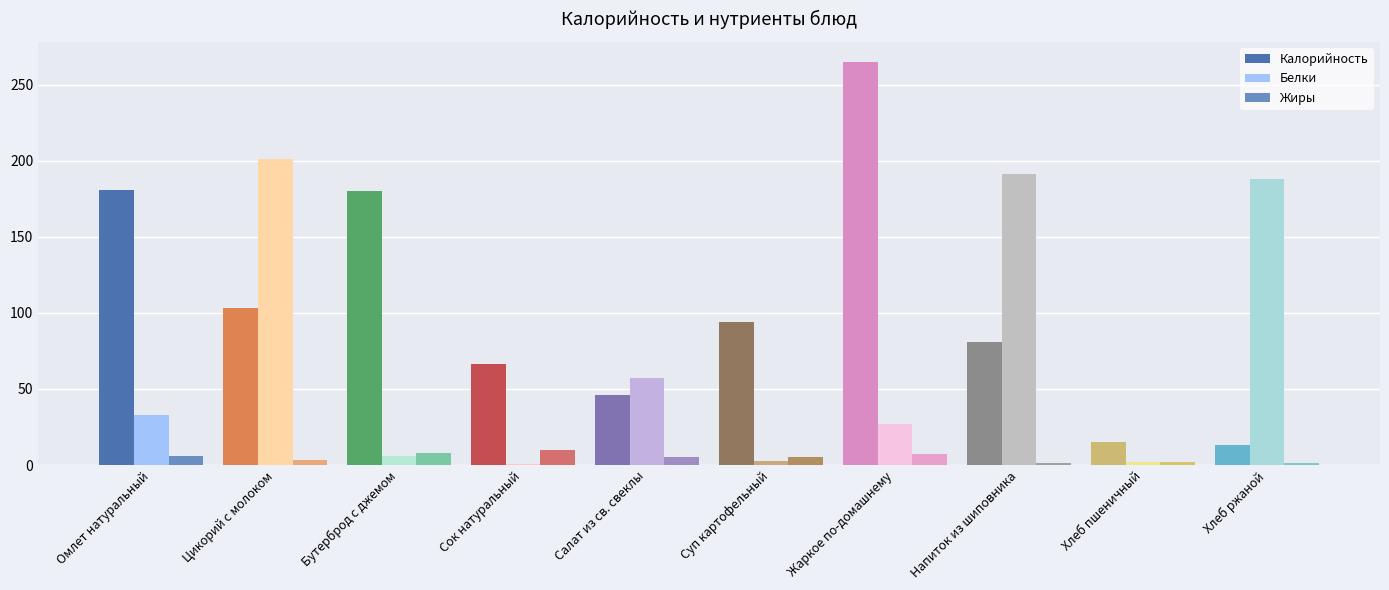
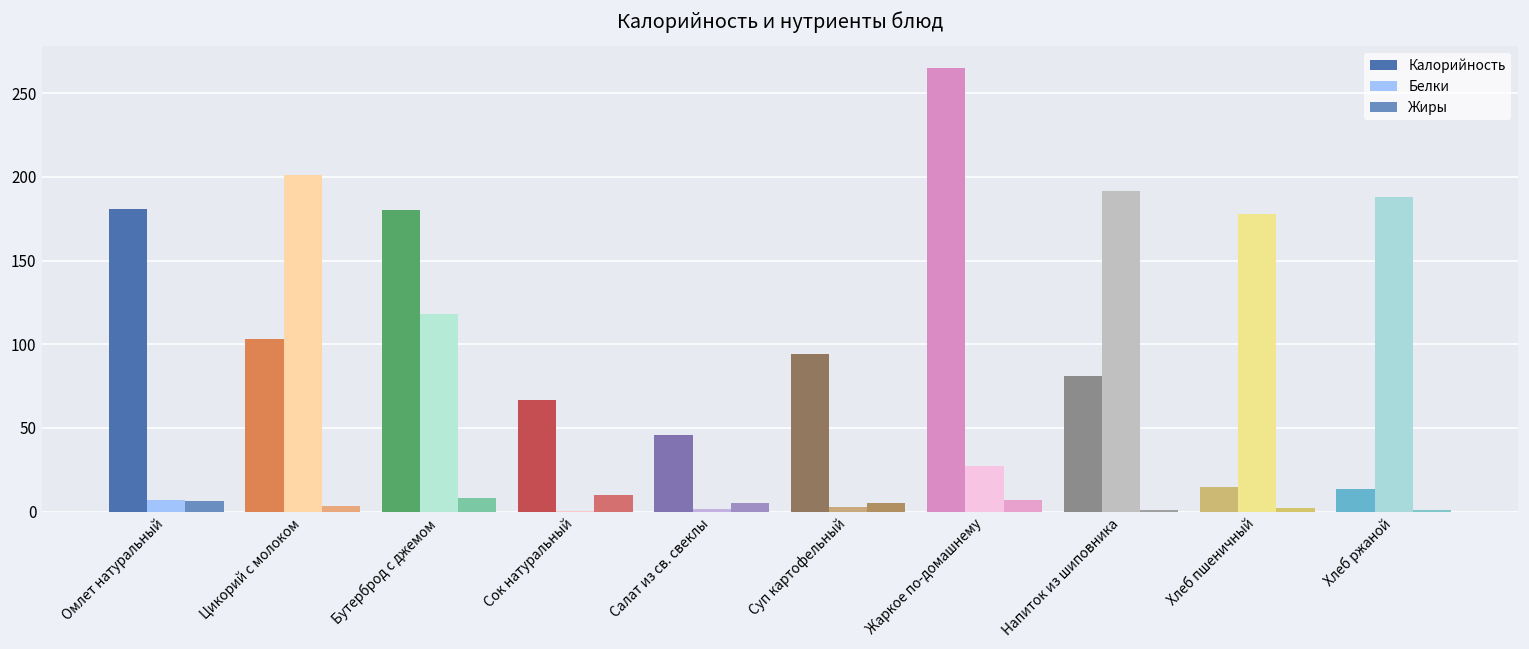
Омлет натуральный: 33 -> 7
Бутерброд с джемом: 6 -> 118
Салат из св. свеклы: 57 -> 2
Хлеб пшеничный: 2 -> 178
